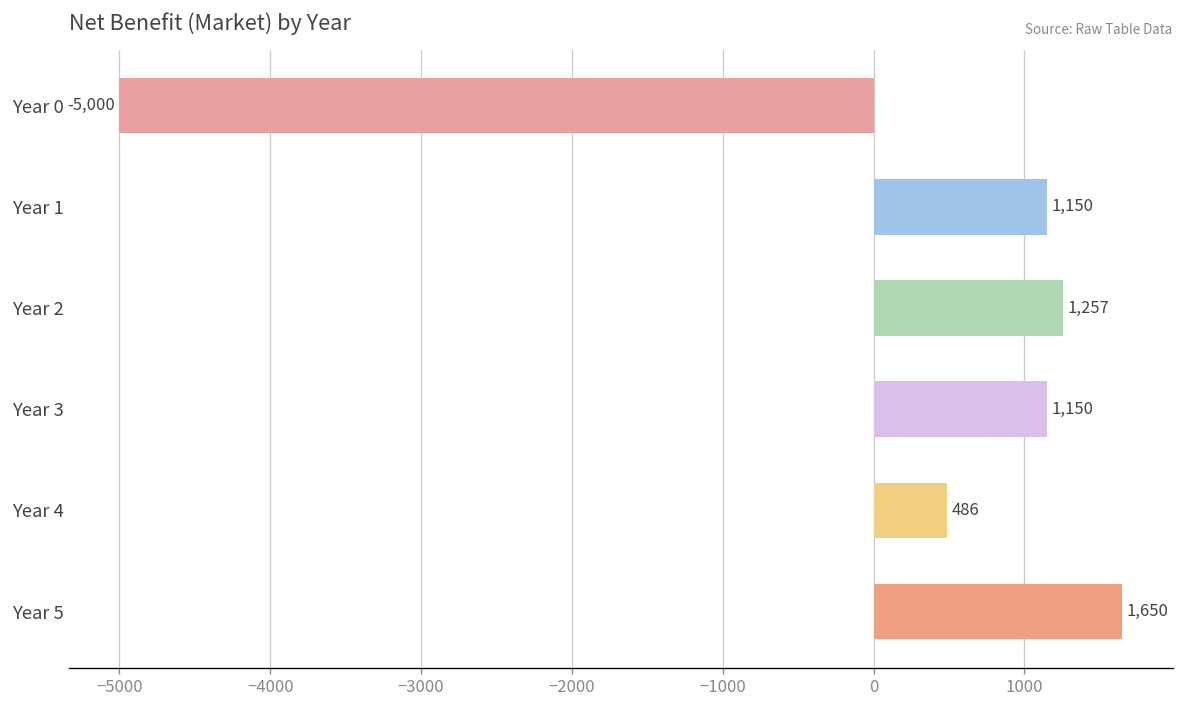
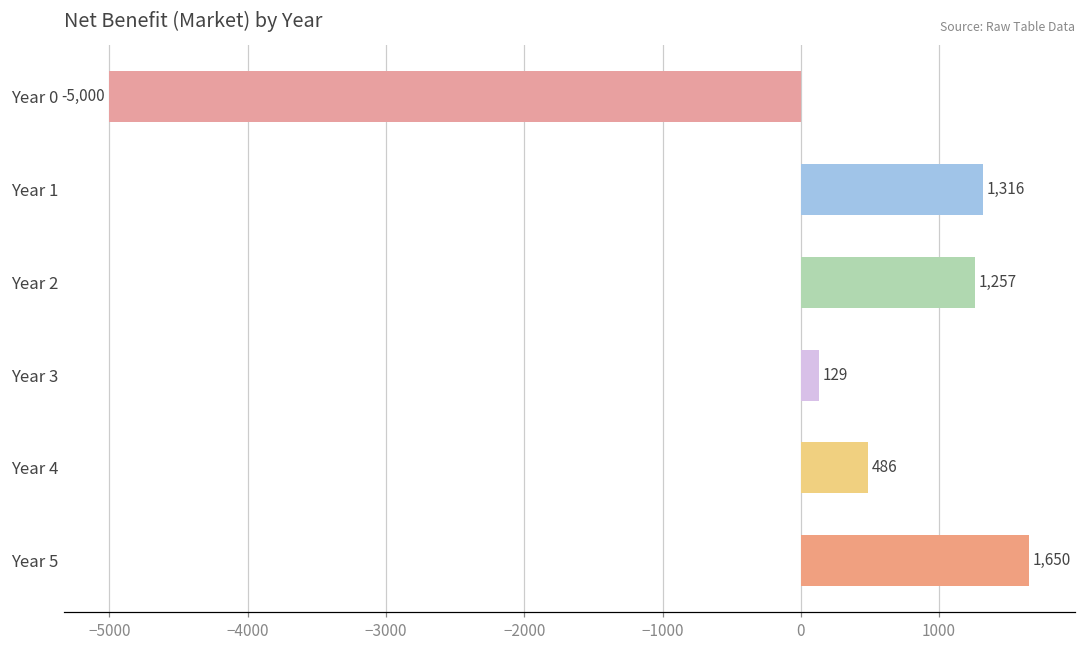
Year 1: 1,150 -> 1,316
Year 3: 1,150 -> 129
